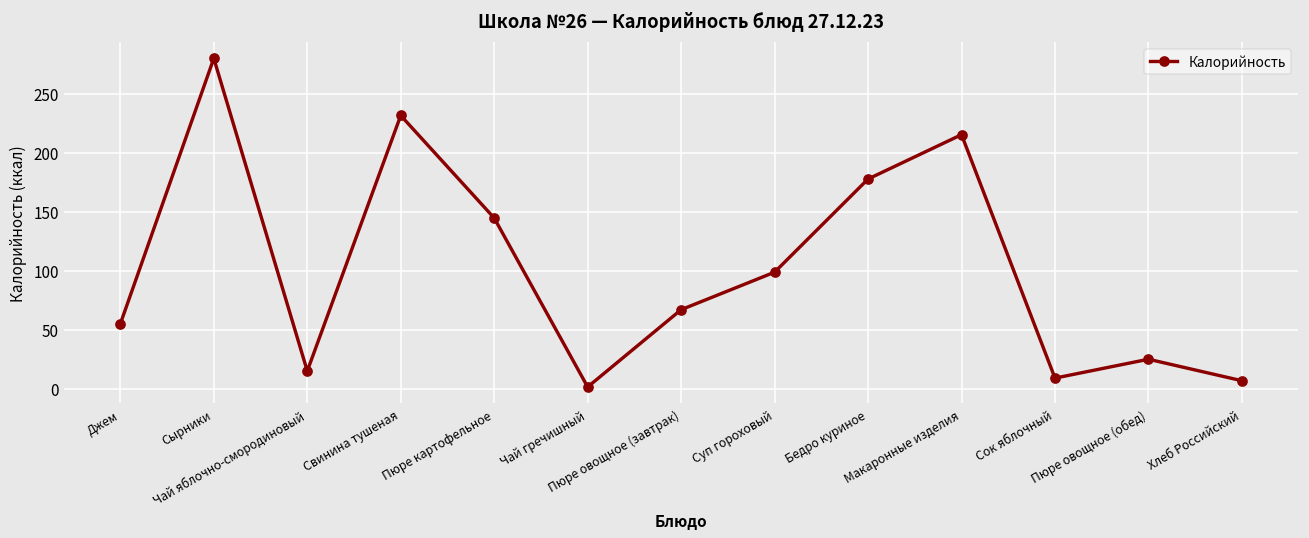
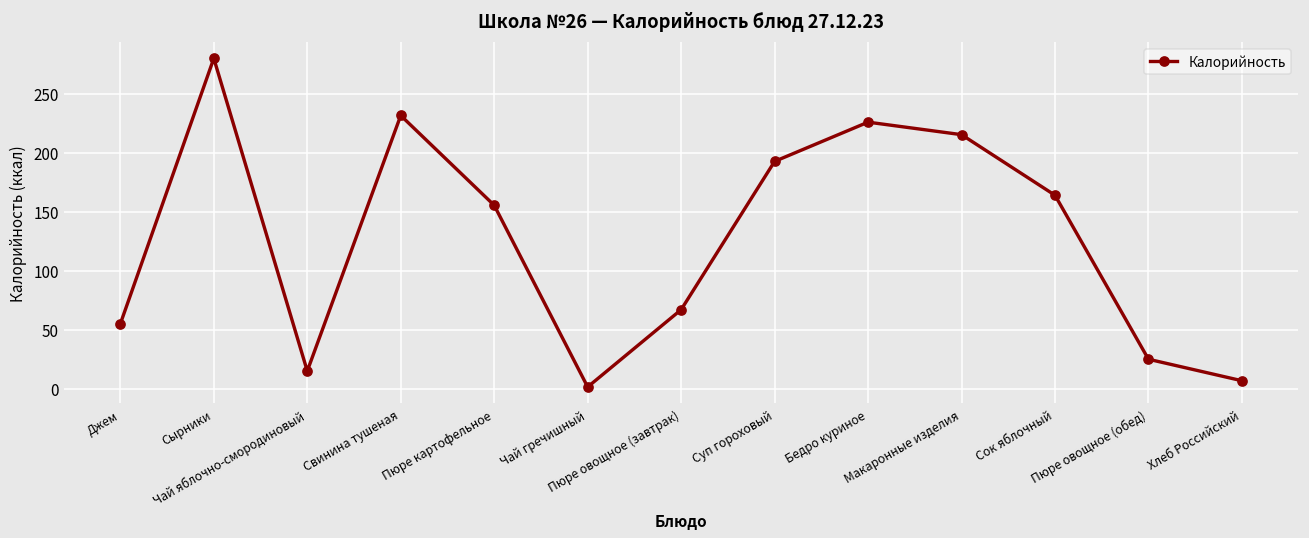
Пюре картофельное: 145 -> 155
Суп гороховый: 99 -> 193
Бедро куриное: 178 -> 226
Сок яблочный: 9 -> 164
